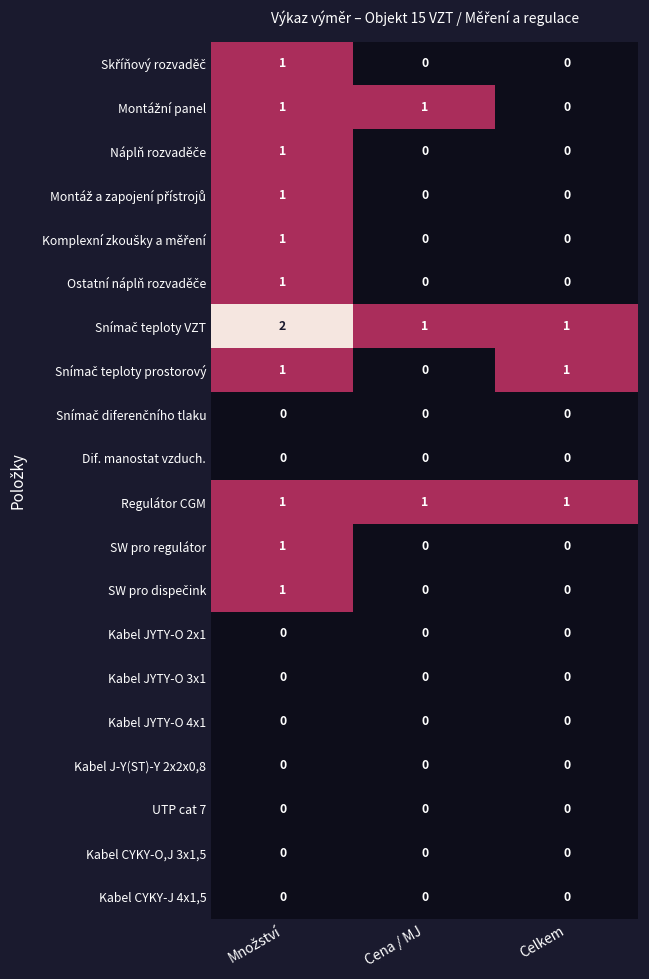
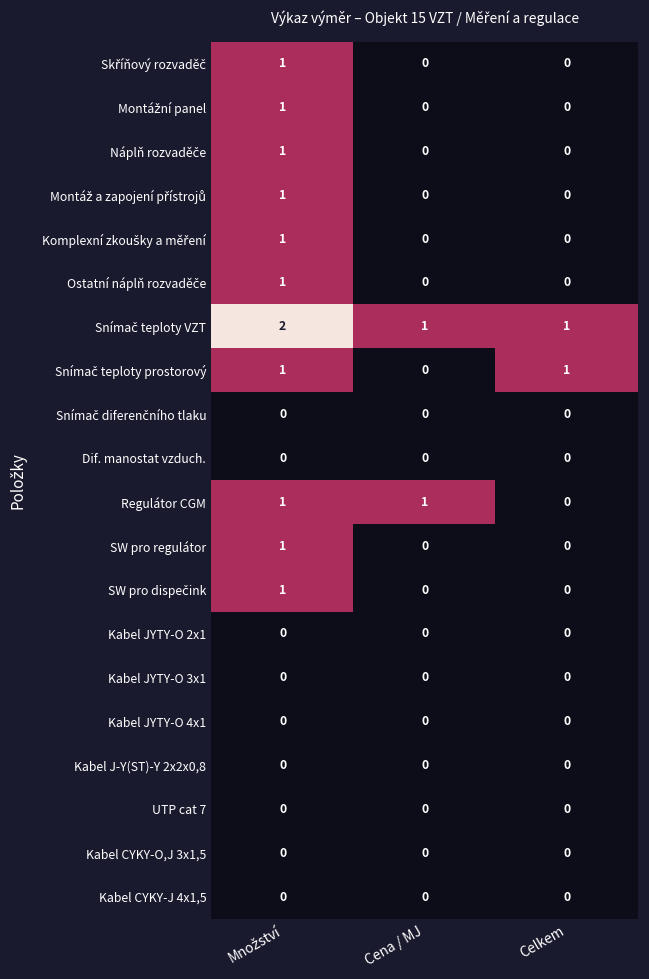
Montážní panel, Cena / MJ: 1 -> 0
Regulátor CGM, Celkem: 1 -> 0
